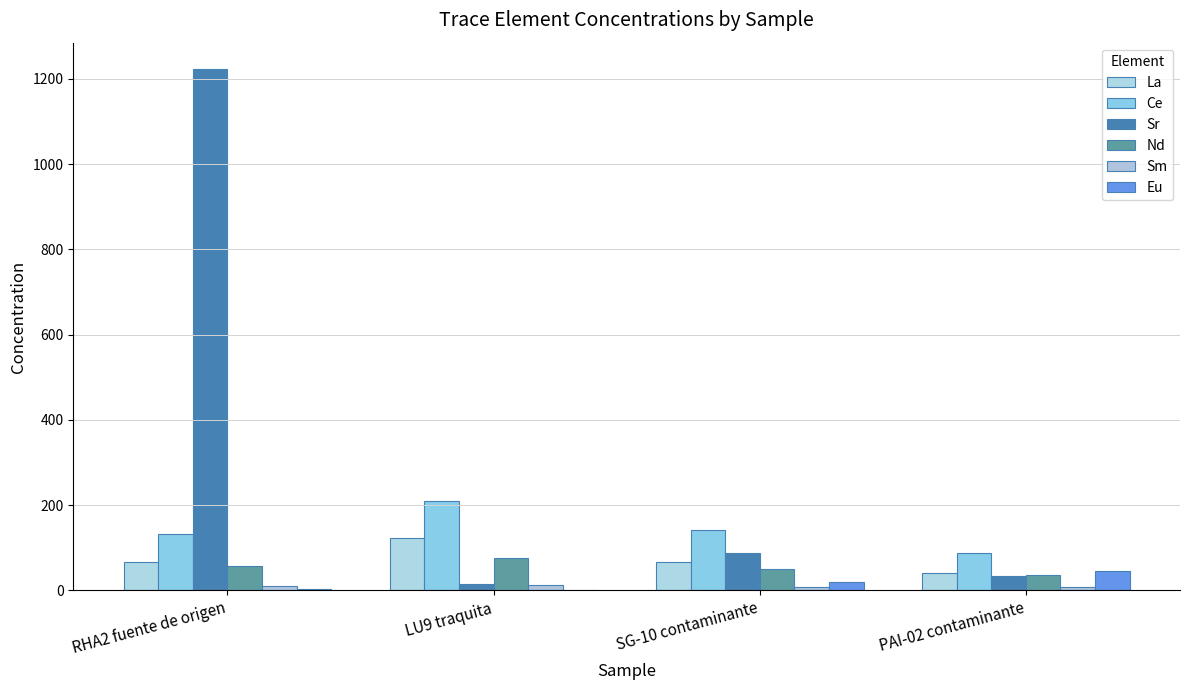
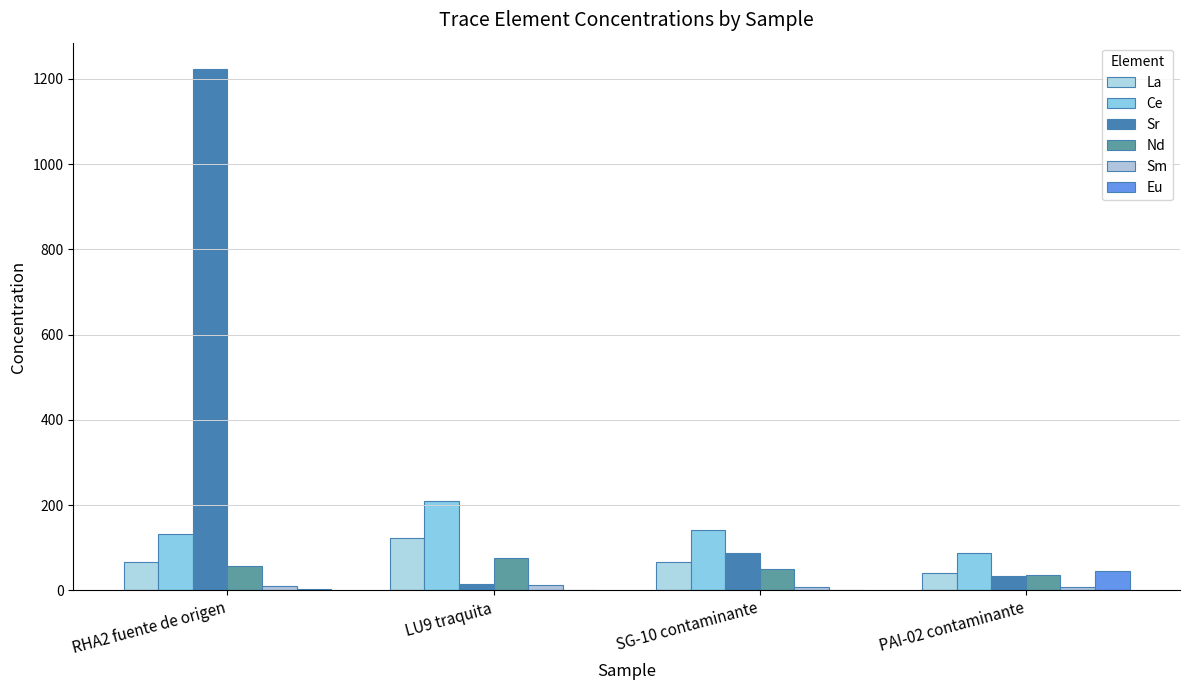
Eu, SG-10 contaminante: 20 -> 0
